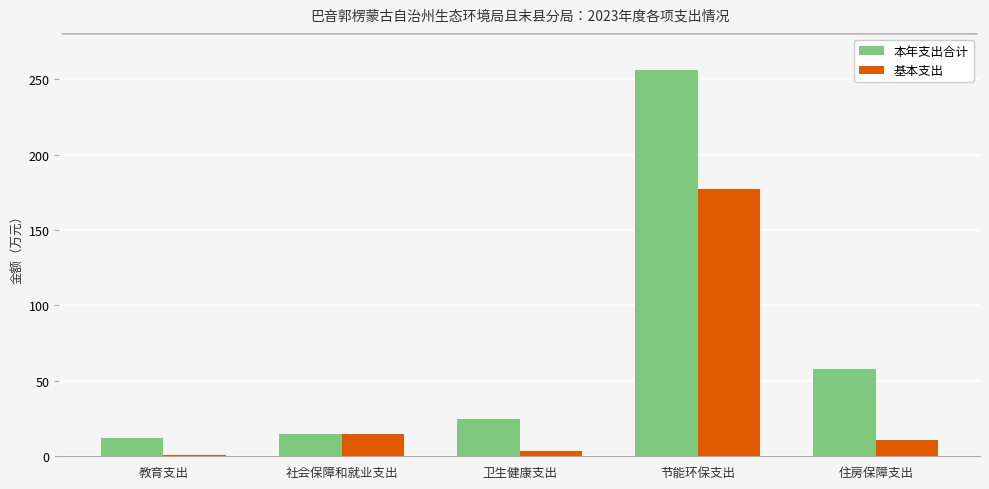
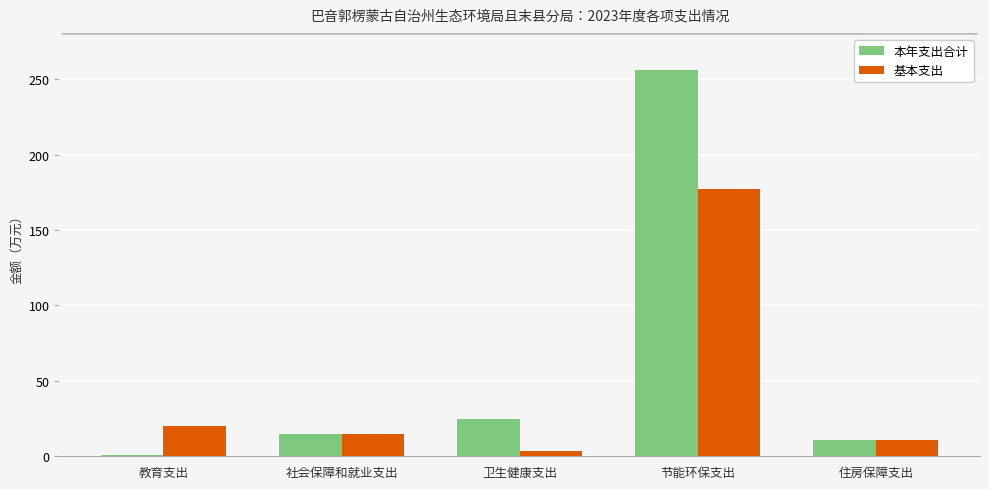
本年支出合计, 教育支出: 12 -> 1
基本支出, 教育支出: 1 -> 20
本年支出合计, 住房保障支出: 58 -> 11
